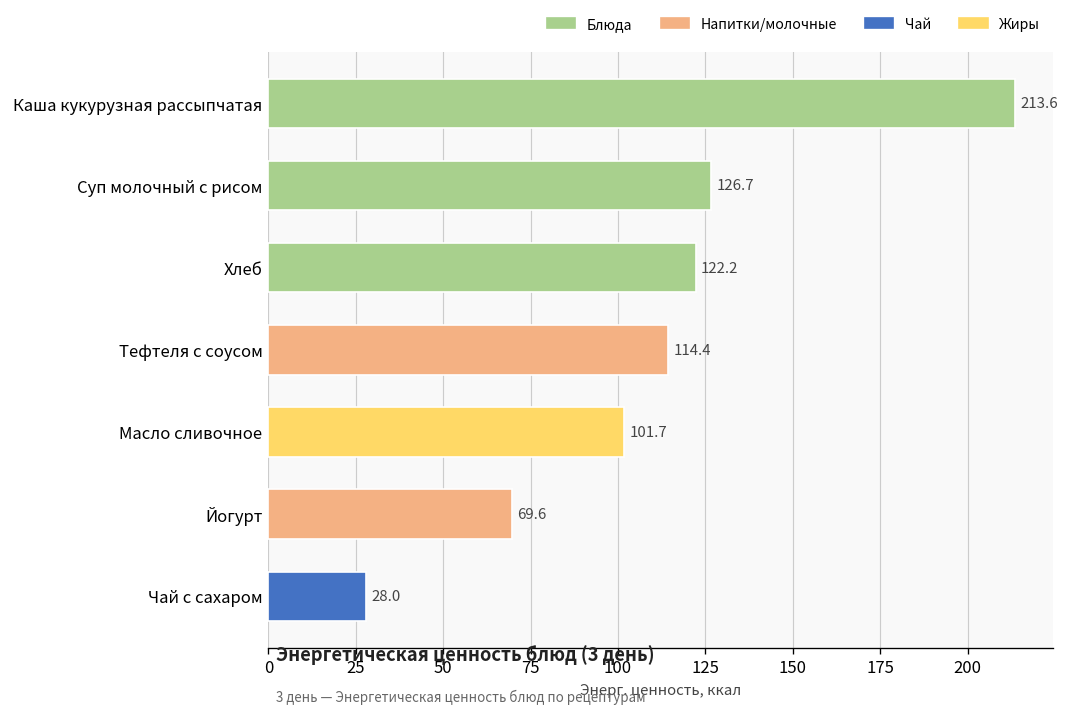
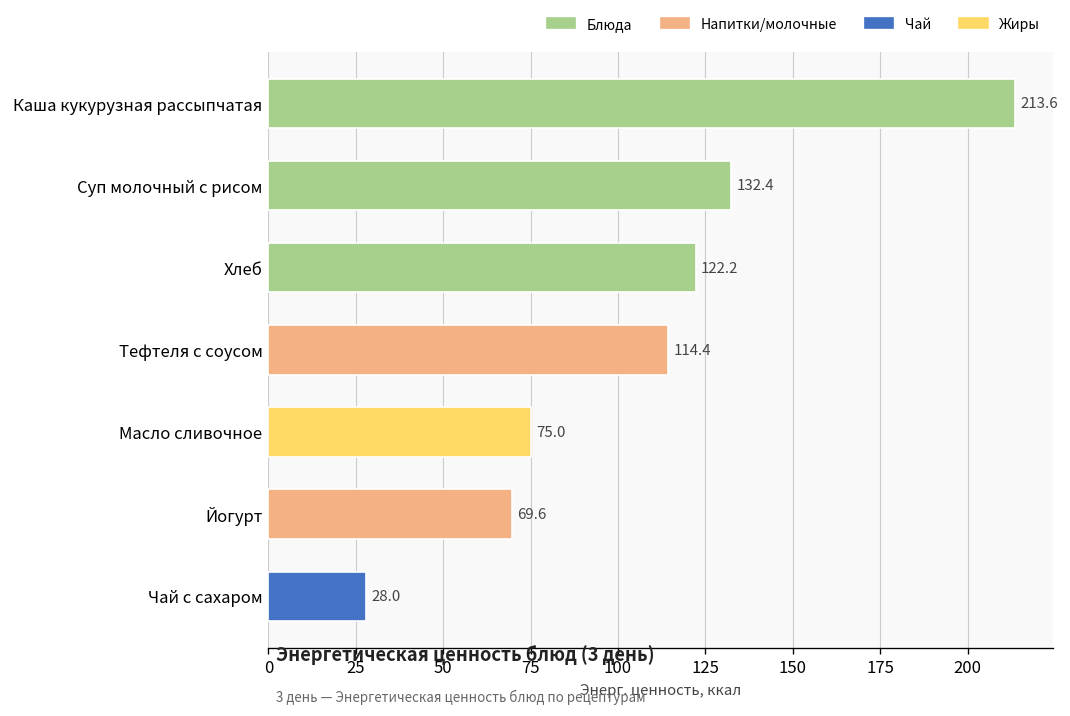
Суп молочный с рисом: 126.7 -> 132.4
Масло сливочное: 101.7 -> 75.0
